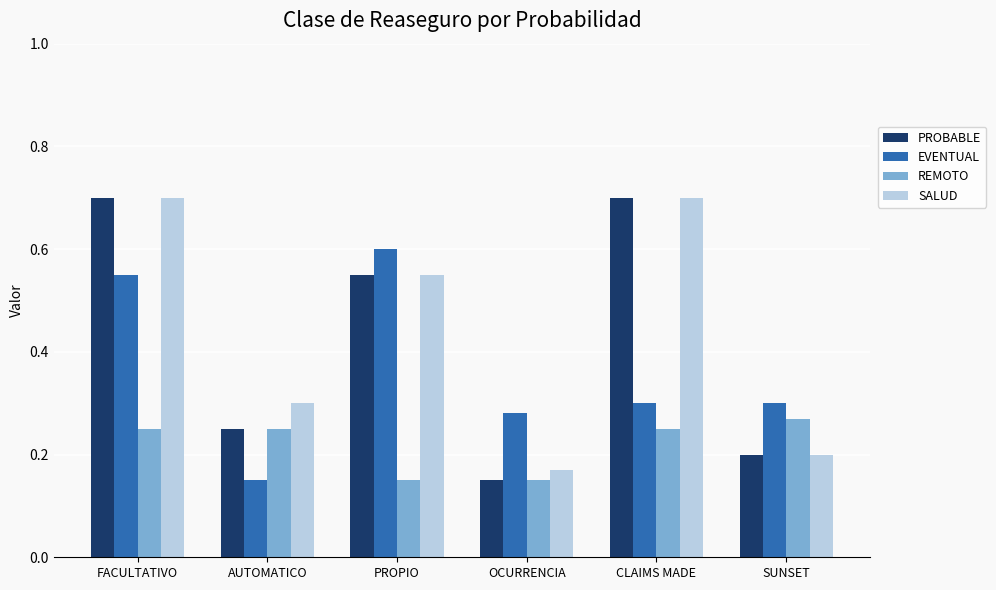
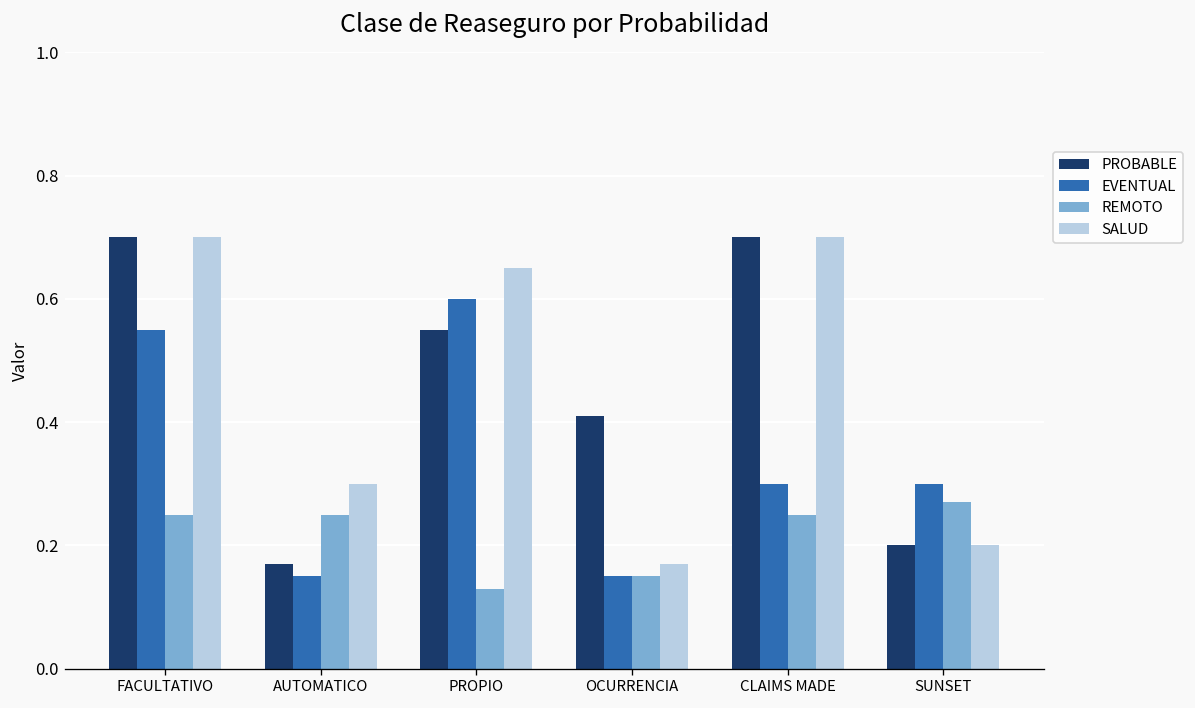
PROBABLE, AUTOMATICO: 0.25 -> 0.17
REMOTO, PROPIO: 0.15 -> 0.13
SALUD, PROPIO: 0.55 -> 0.65
PROBABLE, OCURRENCIA: 0.15 -> 0.41
EVENTUAL, OCURRENCIA: 0.28 -> 0.15
